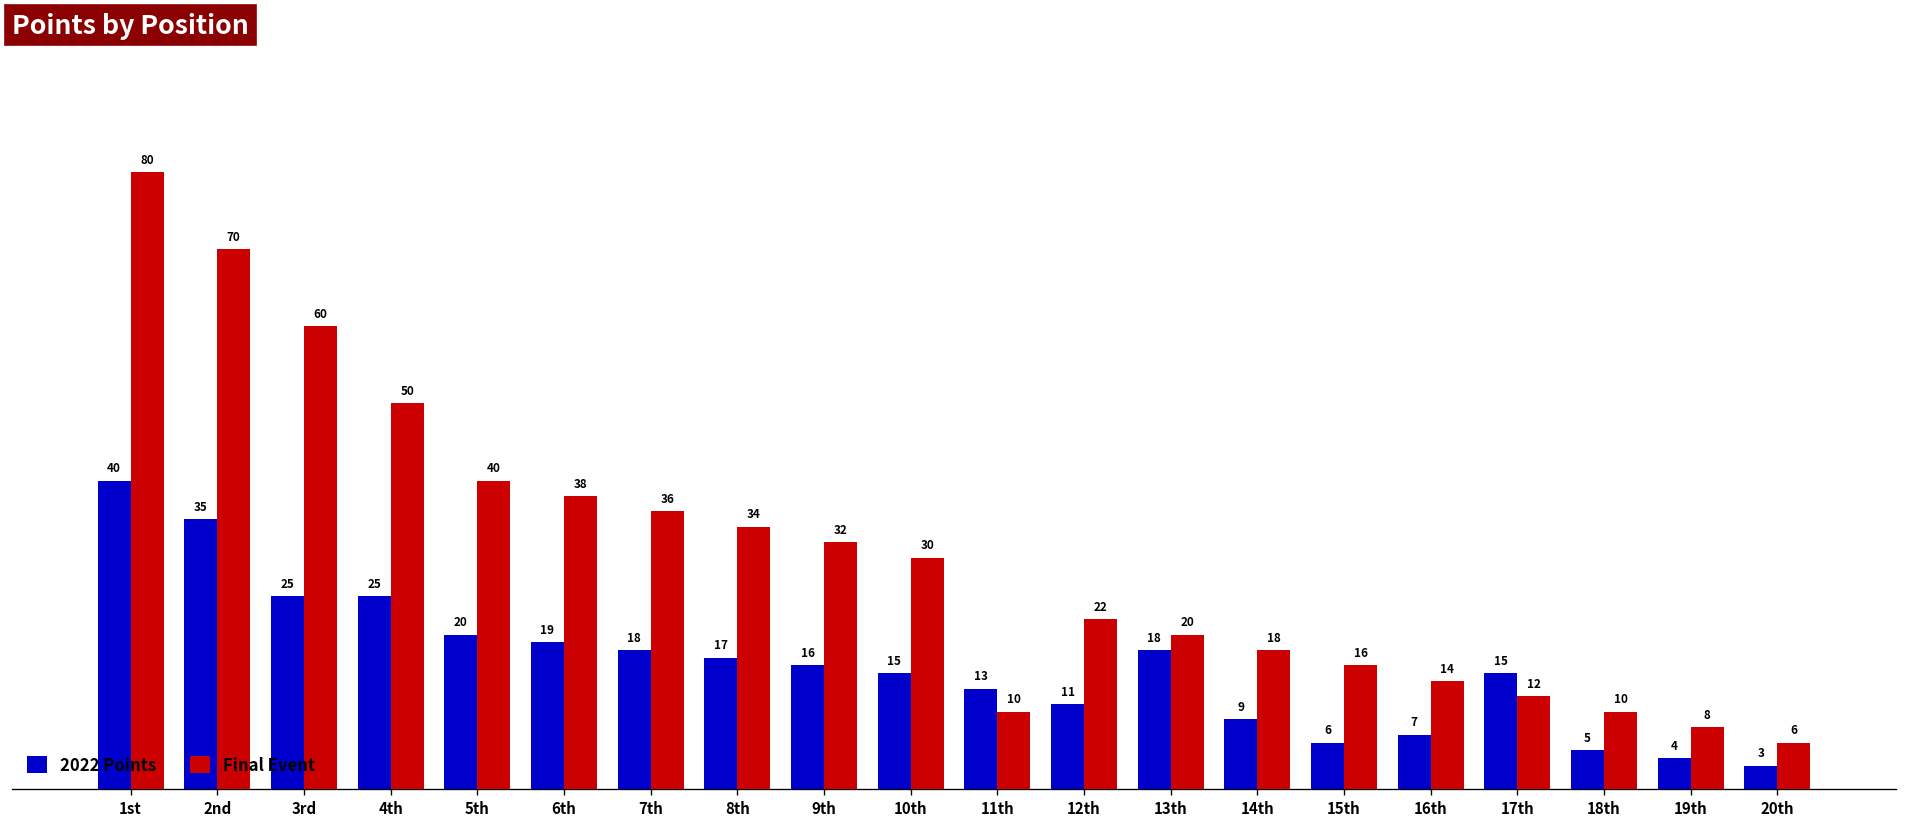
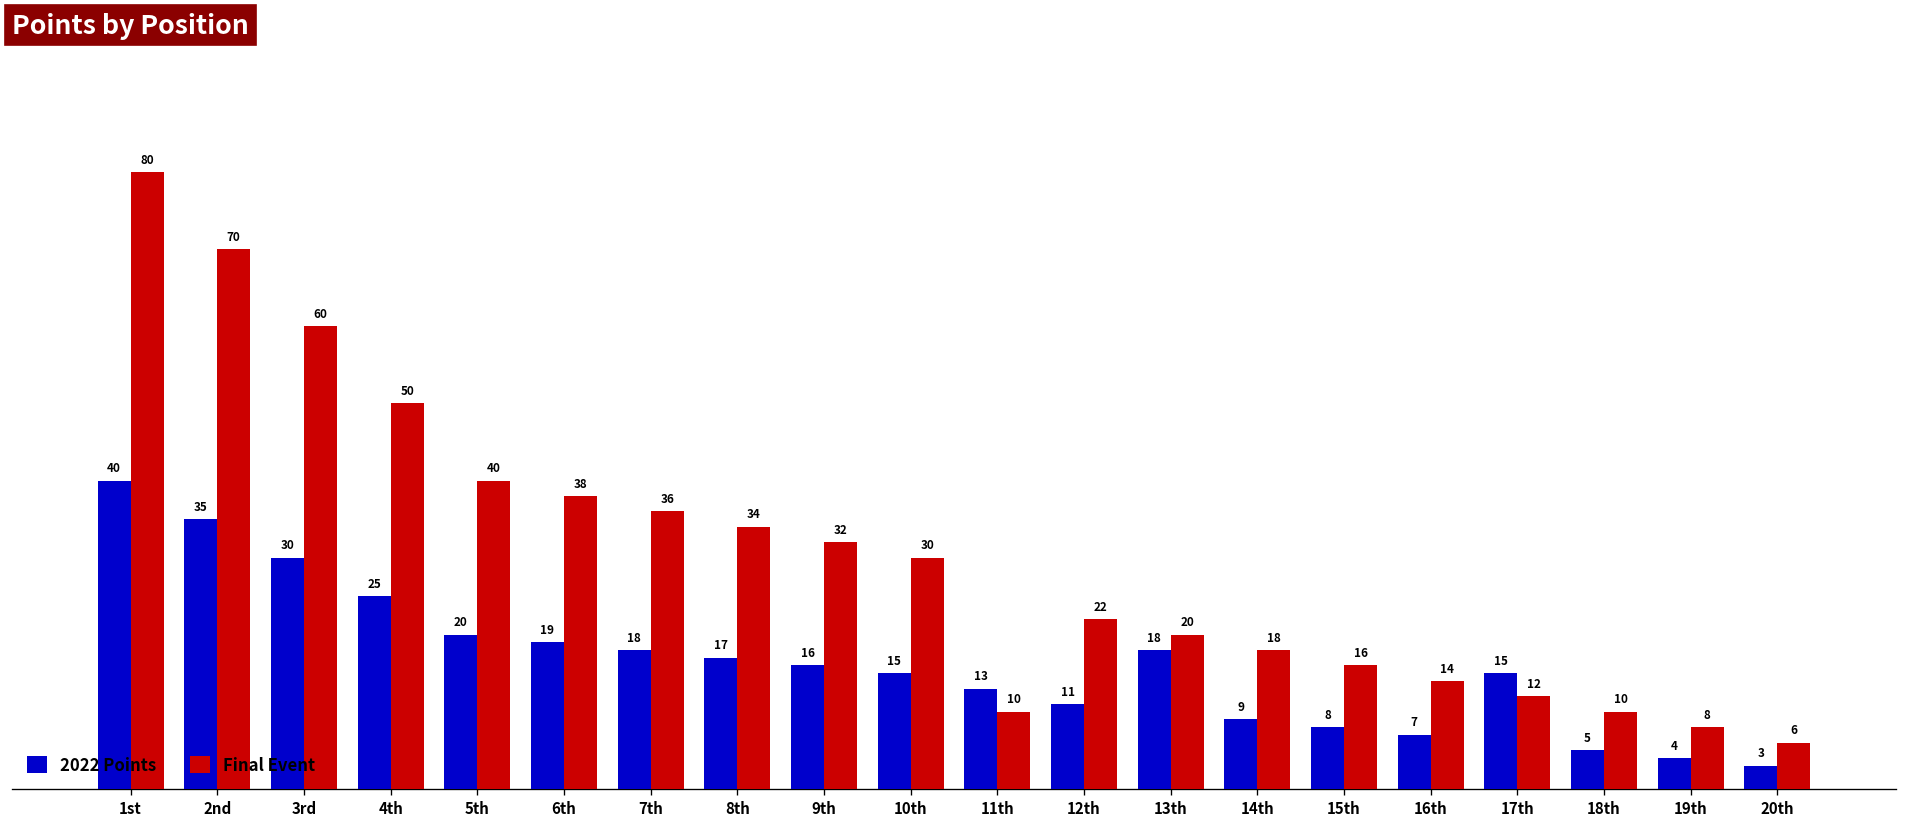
2022 Points, 3rd: 25 -> 30
2022 Points, 15th: 6 -> 8
